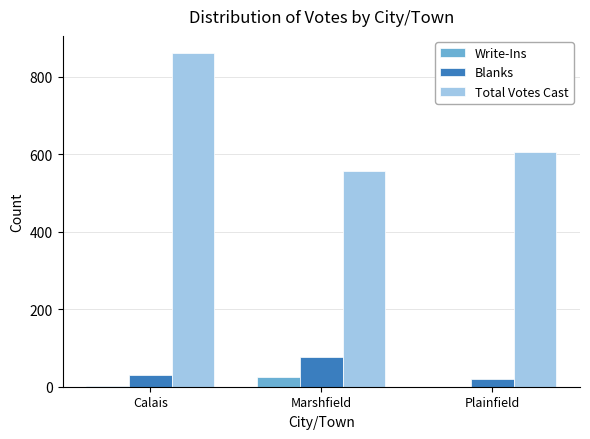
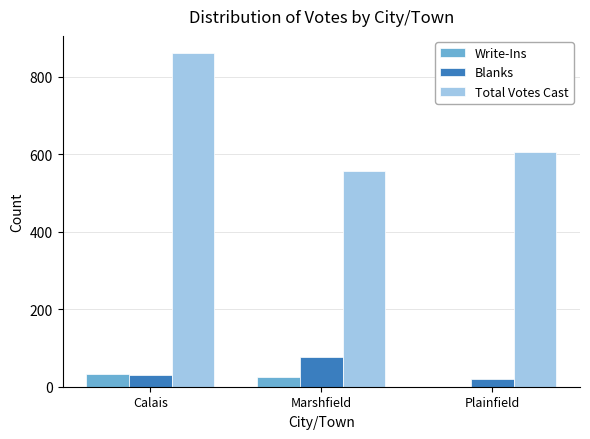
Write-Ins, Calais: 0 -> 30
